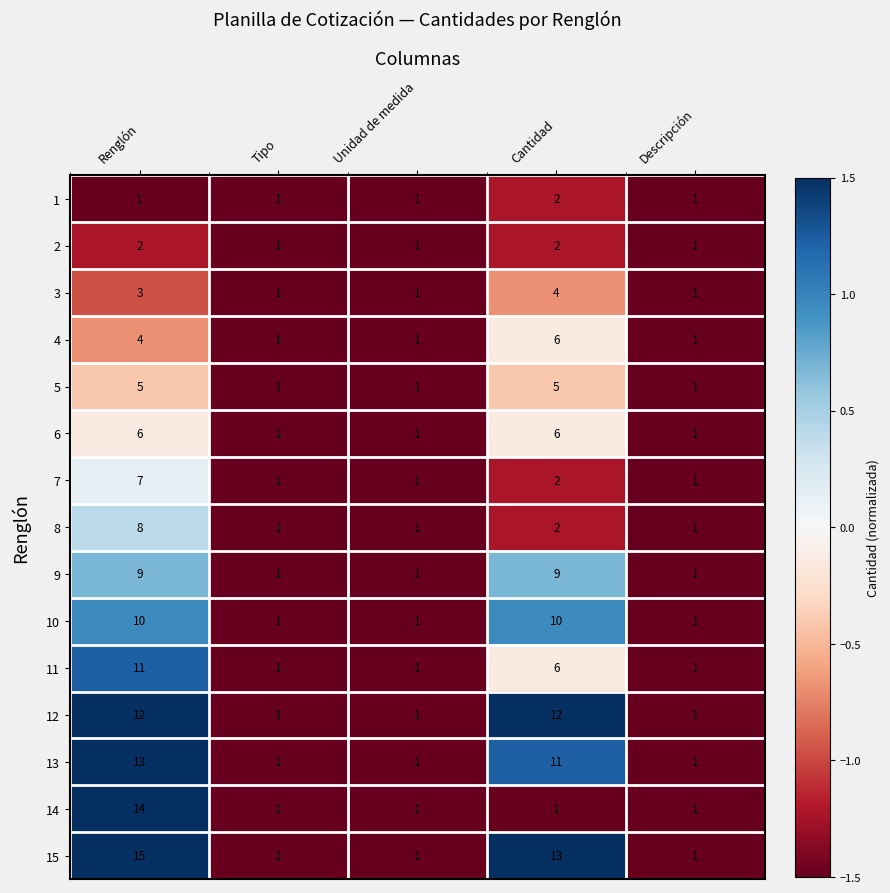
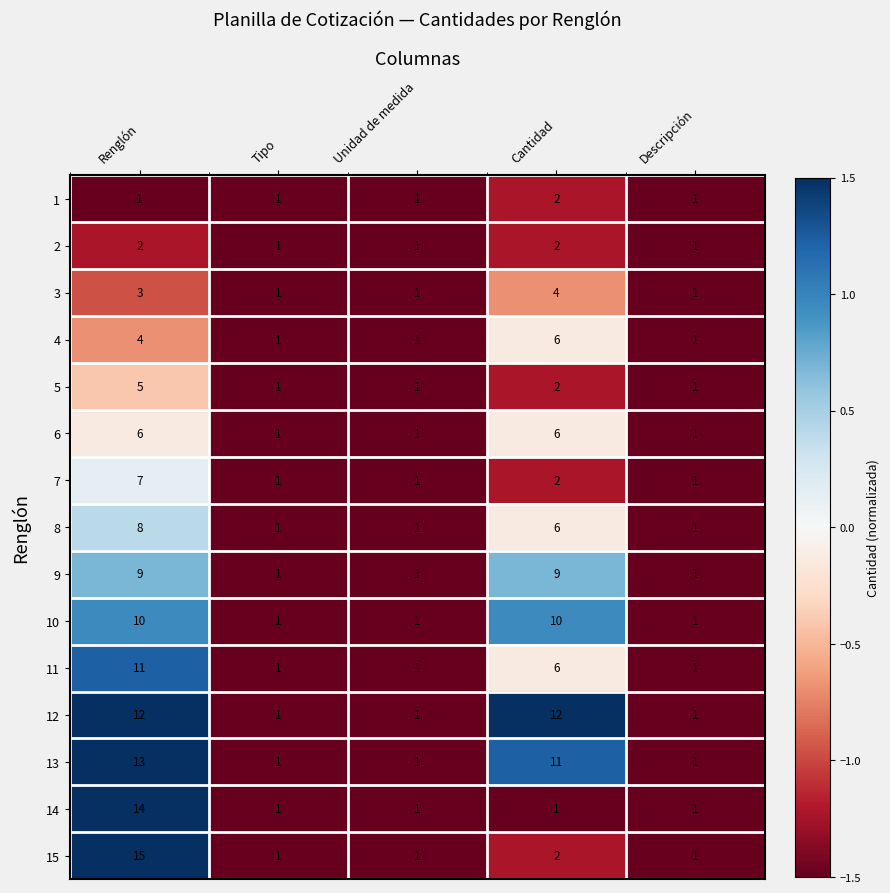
5, Cantidad: 5 -> 2
8, Cantidad: 2 -> 6
15, Cantidad: 13 -> 2
